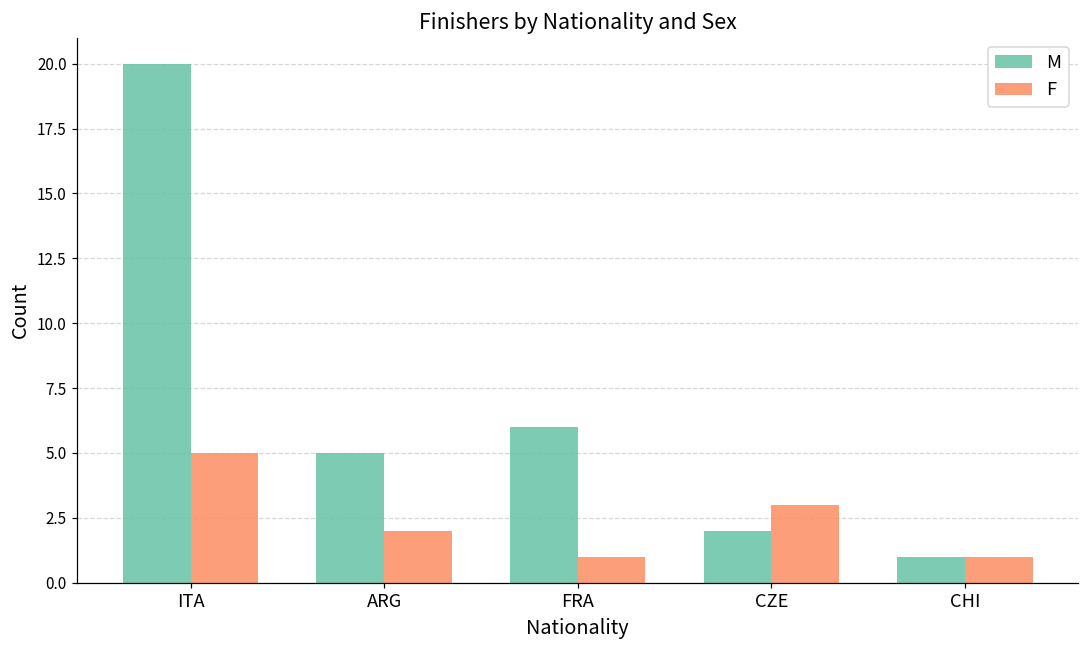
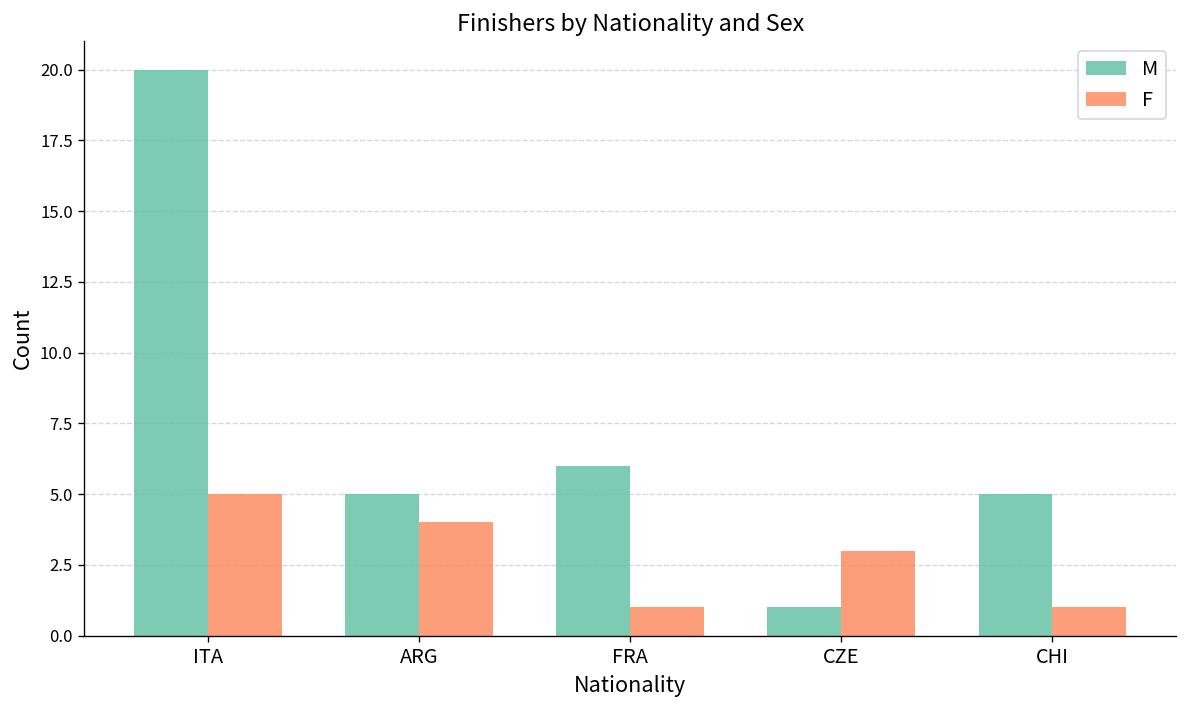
F, ARG: 2 -> 4
M, CZE: 2 -> 1
M, CHI: 1 -> 5
